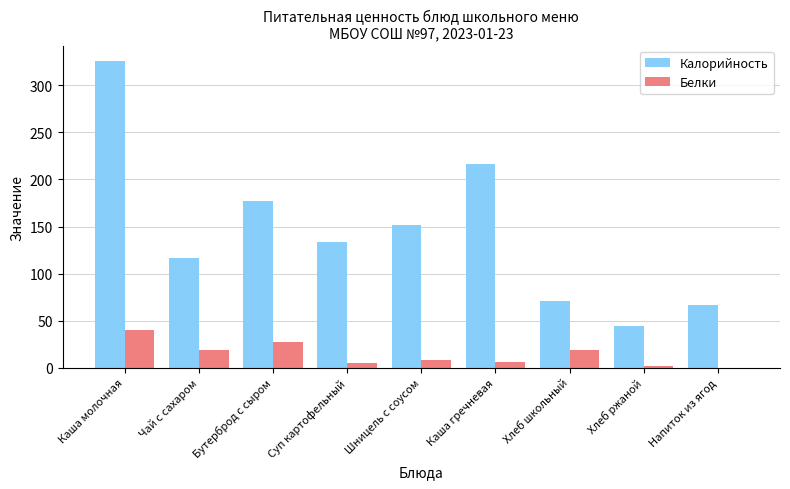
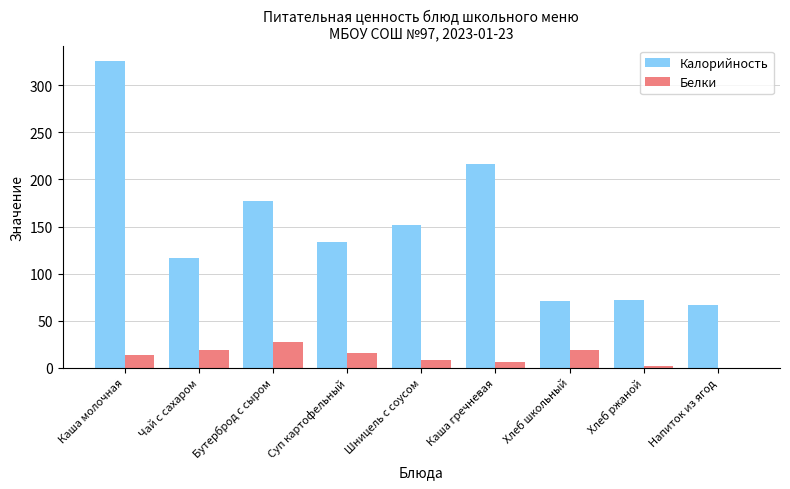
Белки, Каша молочная: 40 -> 10
Белки, Суп картофельный: 10 -> 20
Калорийность, Хлеб ржаной: 40 -> 70
